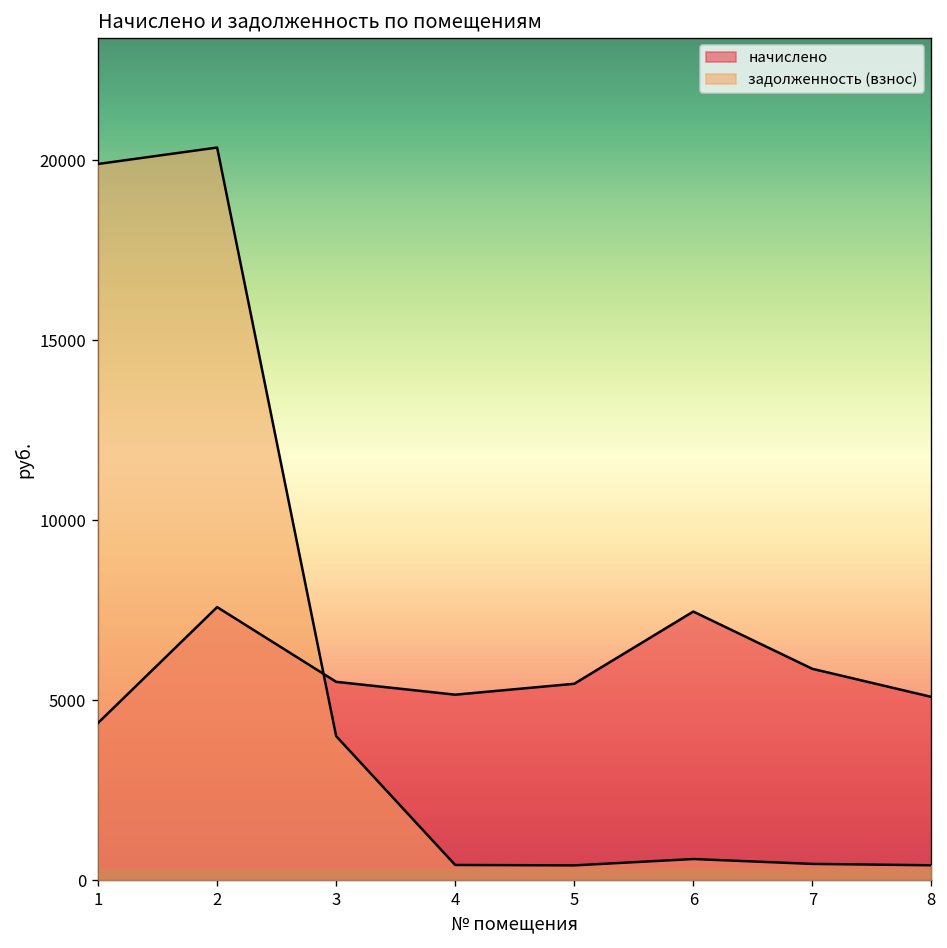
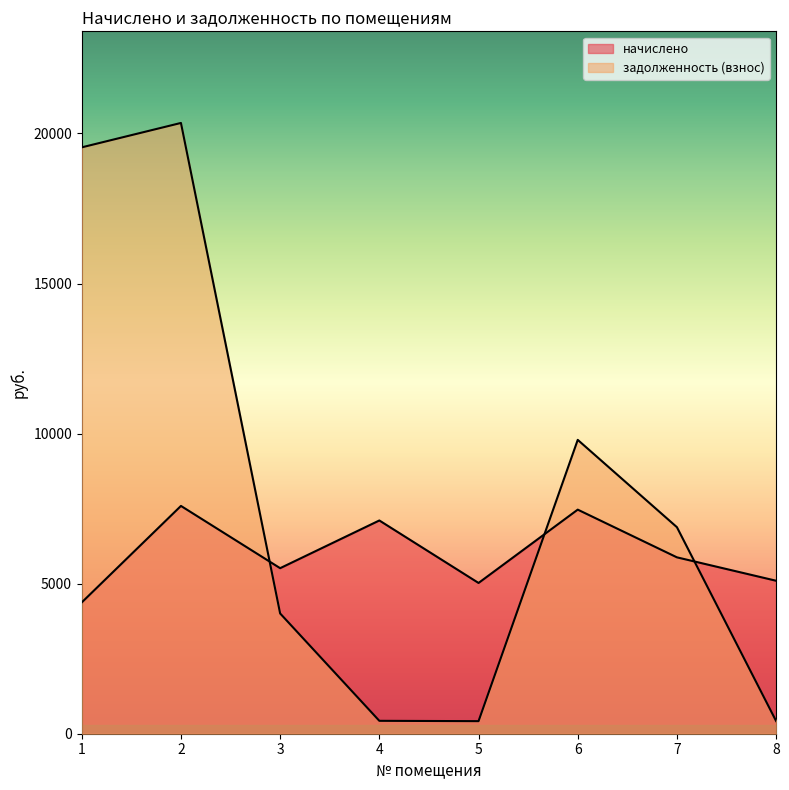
задолженность (взнос), 1: 19900 -> 19500
начислено, 4: 5200 -> 7100
начислено, 5: 5500 -> 5000
задолженность (взнос), 6: 600 -> 9800
задолженность (взнос), 7: 500 -> 6900
